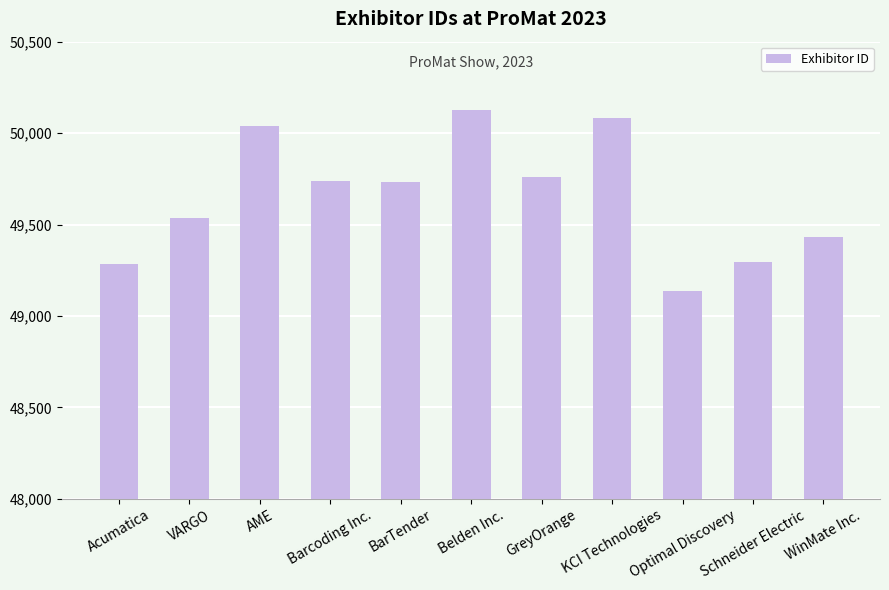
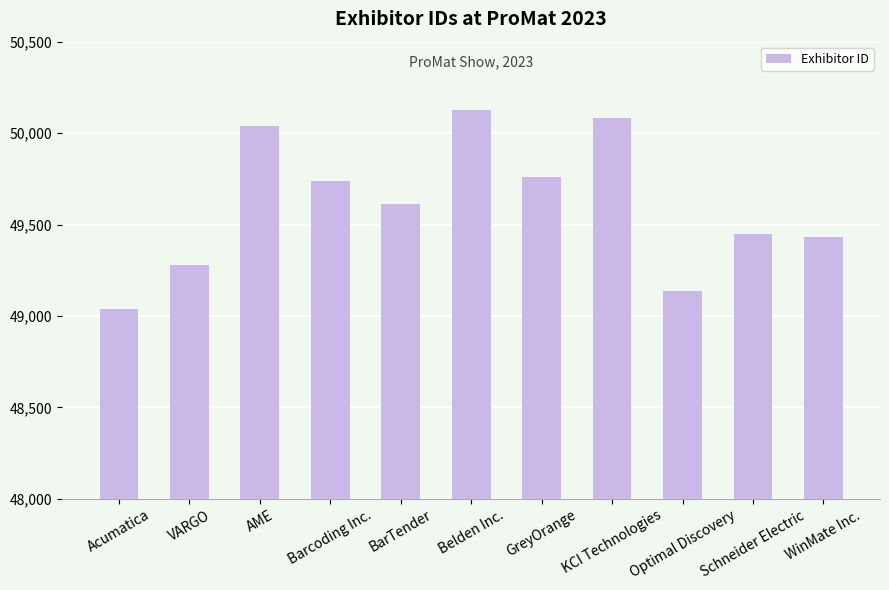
Acumatica: 49,290 -> 49,040
VARGO: 49,540 -> 49,280
BarTender: 49,730 -> 49,610
Schneider Electric: 49,300 -> 49,450
